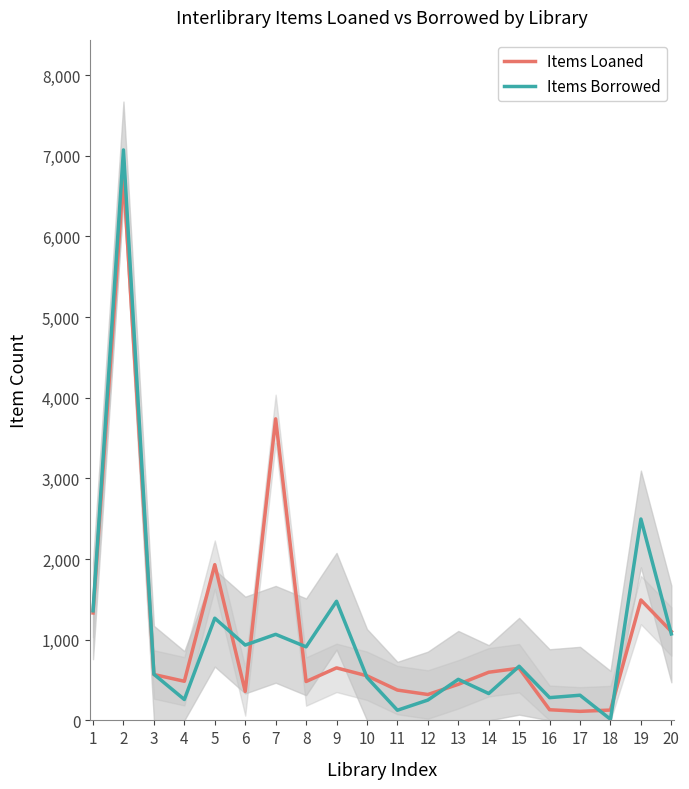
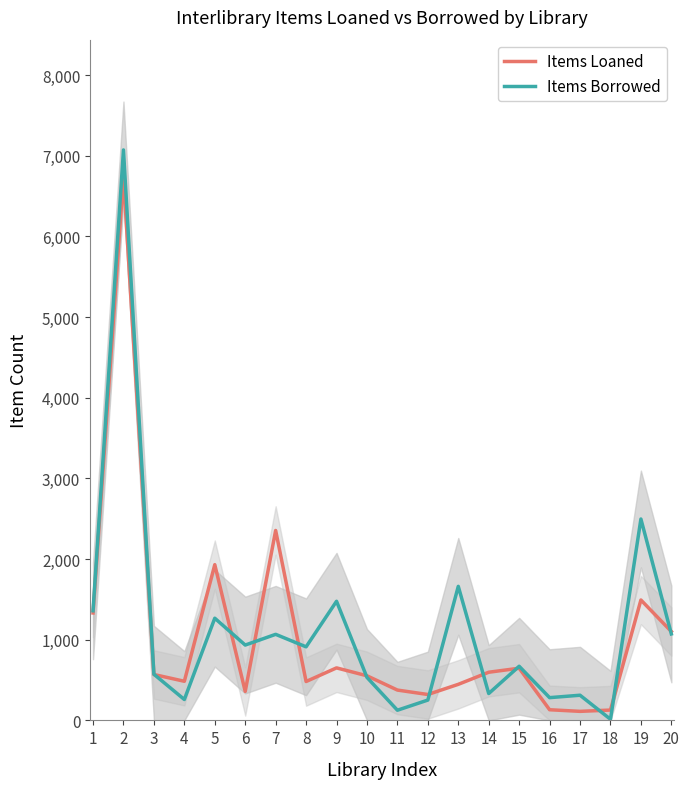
Items Loaned, 7: 3,700 -> 2,400
Items Borrowed, 13: 500 -> 1,700
